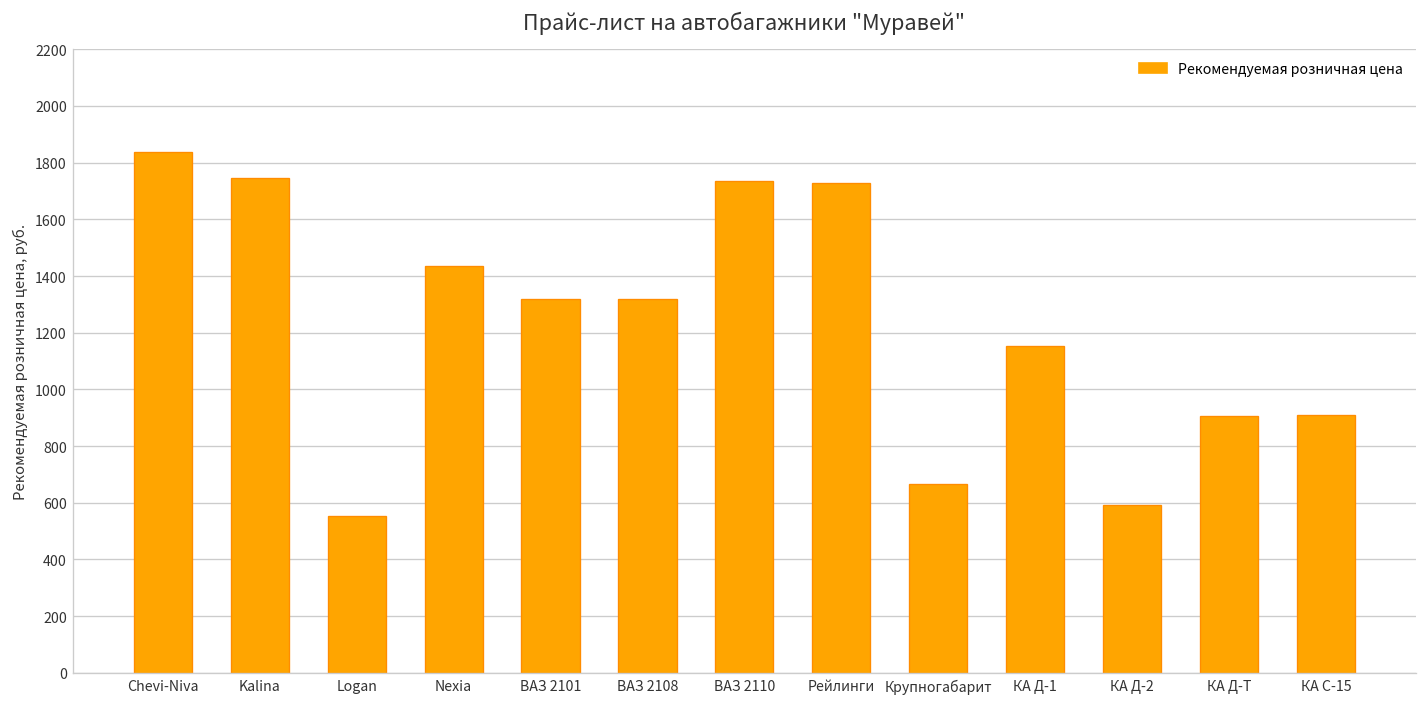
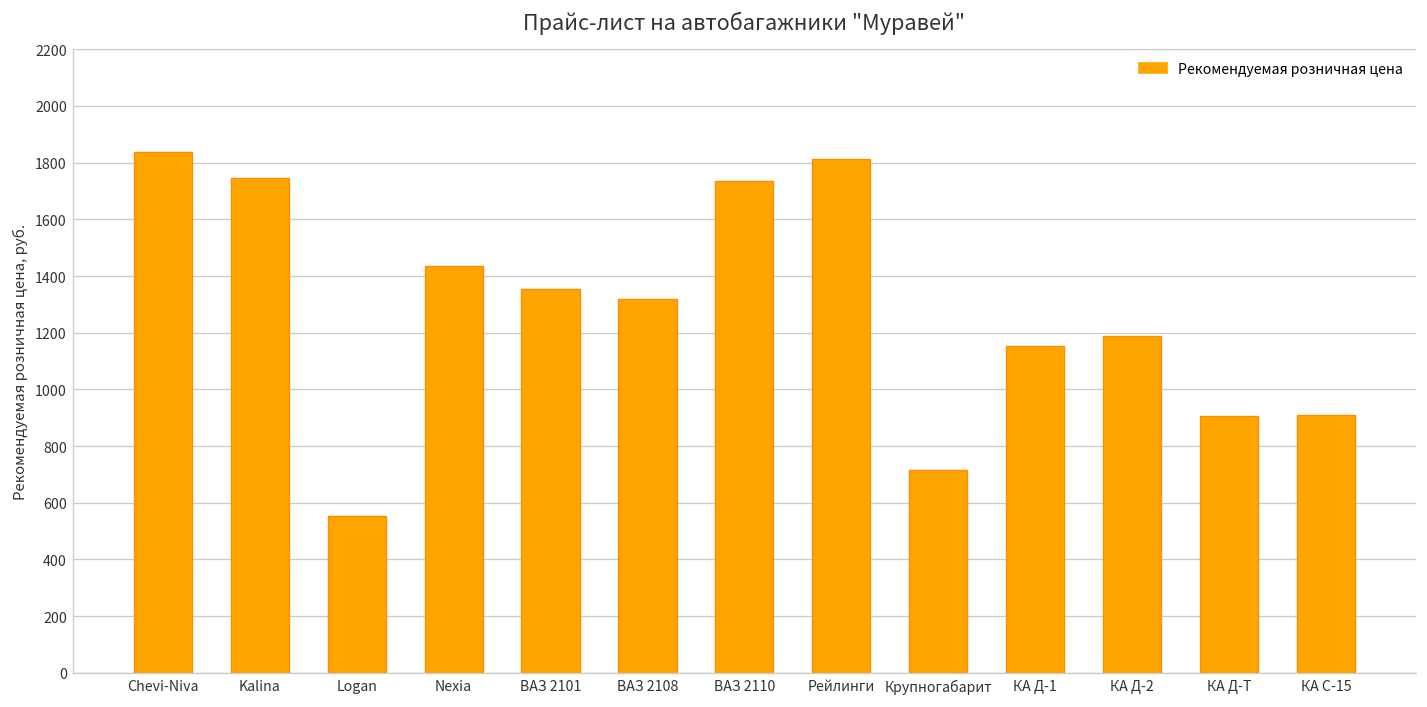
ВАЗ 2101: 1320 -> 1350
Рейлинги: 1730 -> 1810
Крупногабарит: 670 -> 720
КА Д-2: 590 -> 1190
